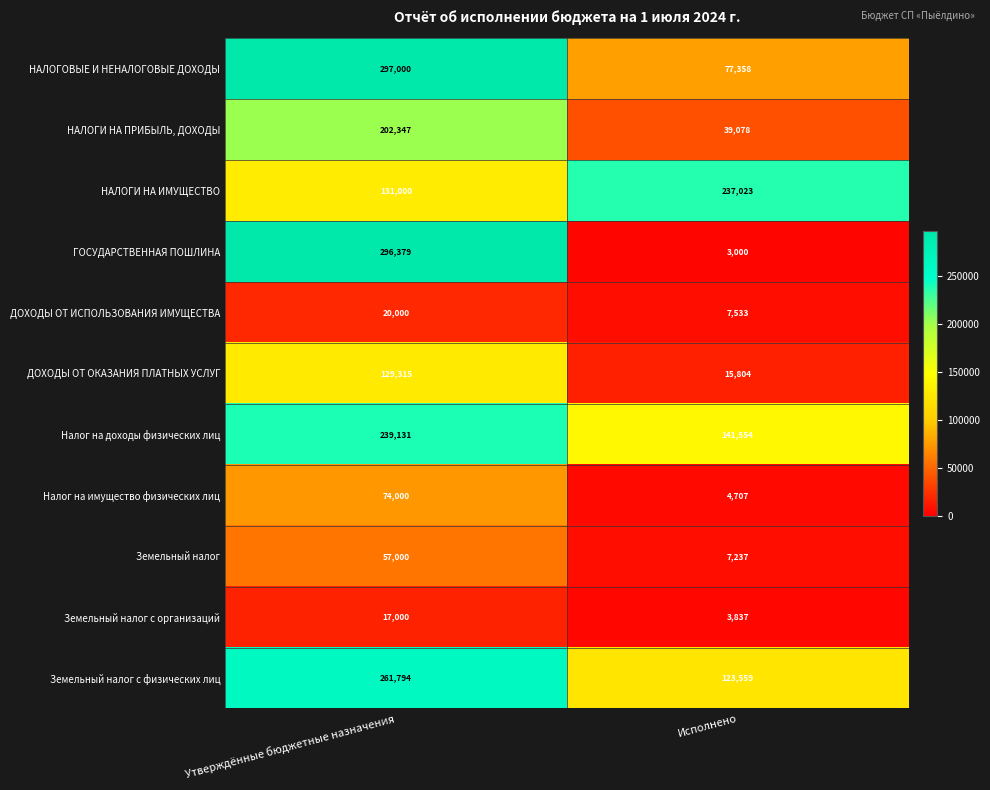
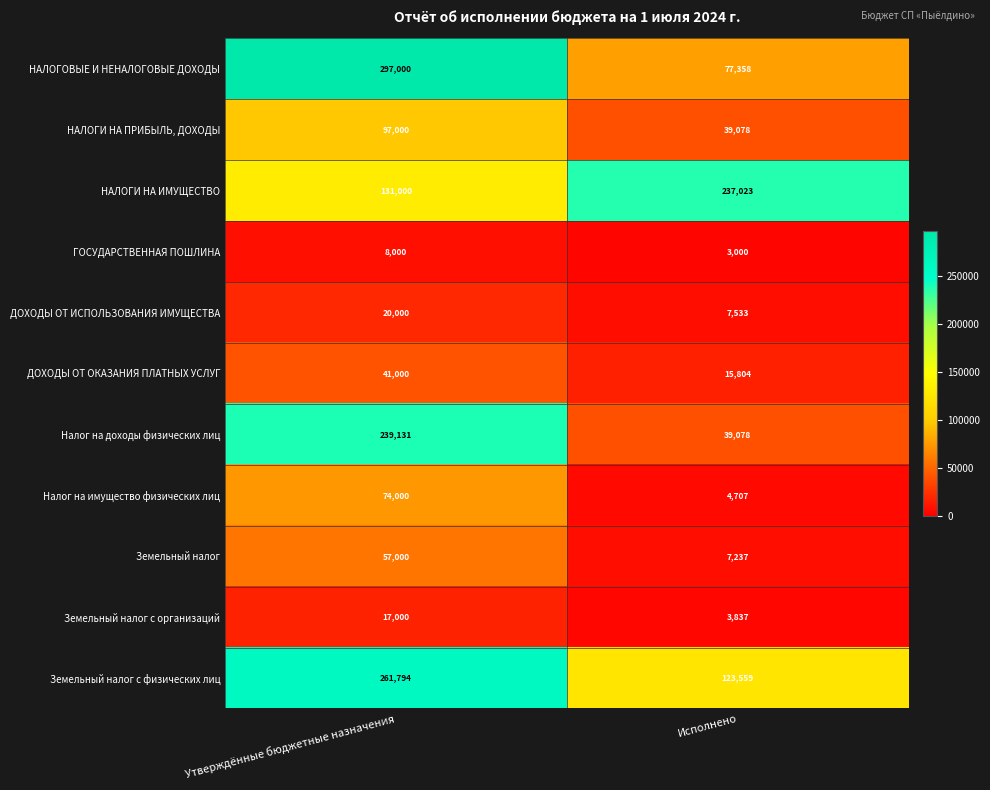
НАЛОГИ НА ПРИБЫЛЬ, ДОХОДЫ, Утверждённые бюджетные назначения: 202,347 -> 97,000
ГОСУДАРСТВЕННАЯ ПОШЛИНА, Утверждённые бюджетные назначения: 296,379 -> 8,000
ДОХОДЫ ОТ ОКАЗАНИЯ ПЛАТНЫХ УСЛУГ, Утверждённые бюджетные назначения: 129,315 -> 41,000
Налог на доходы физических лиц, Исполнено: 141,554 -> 39,078
